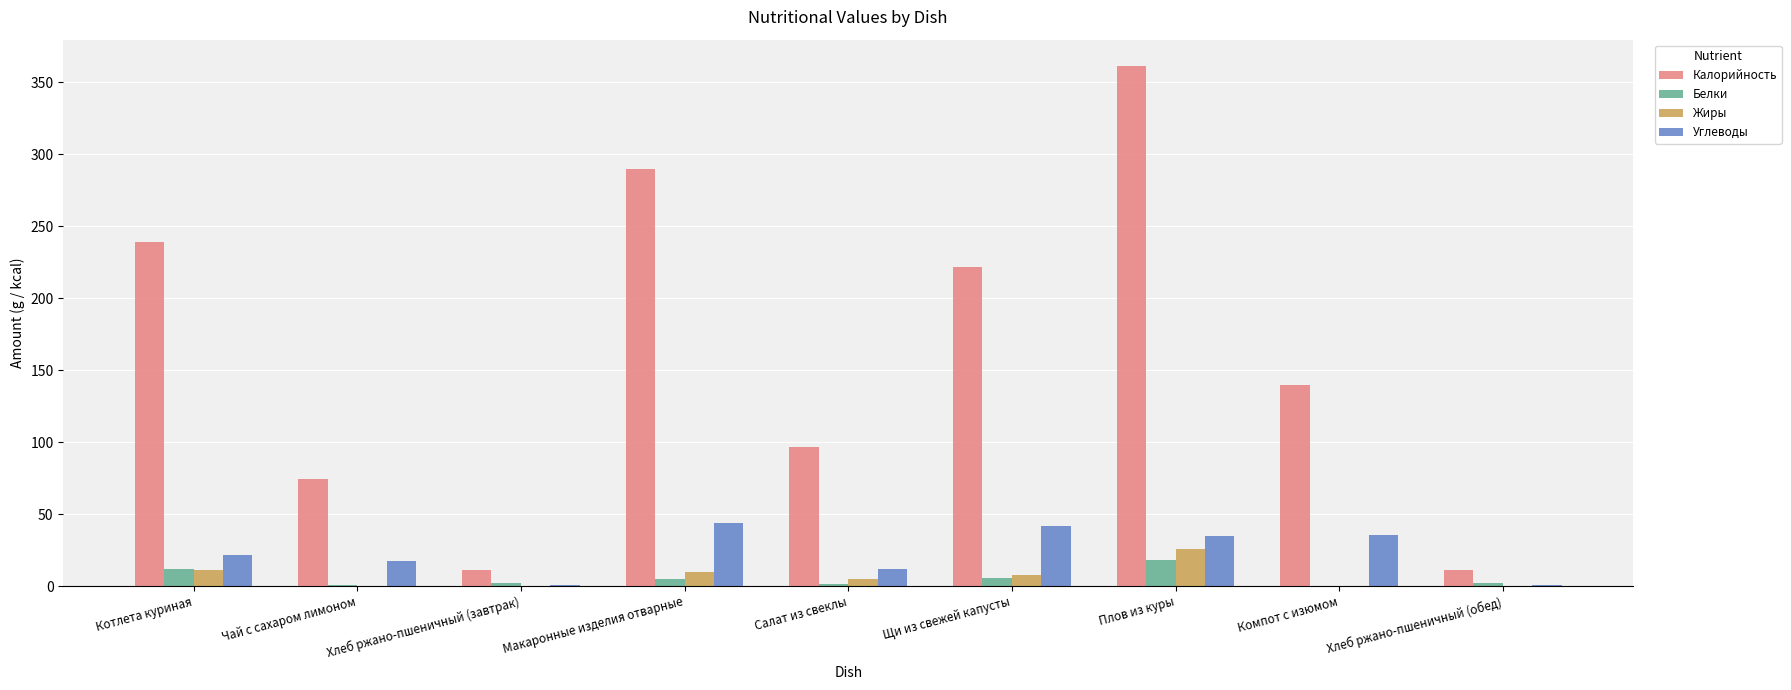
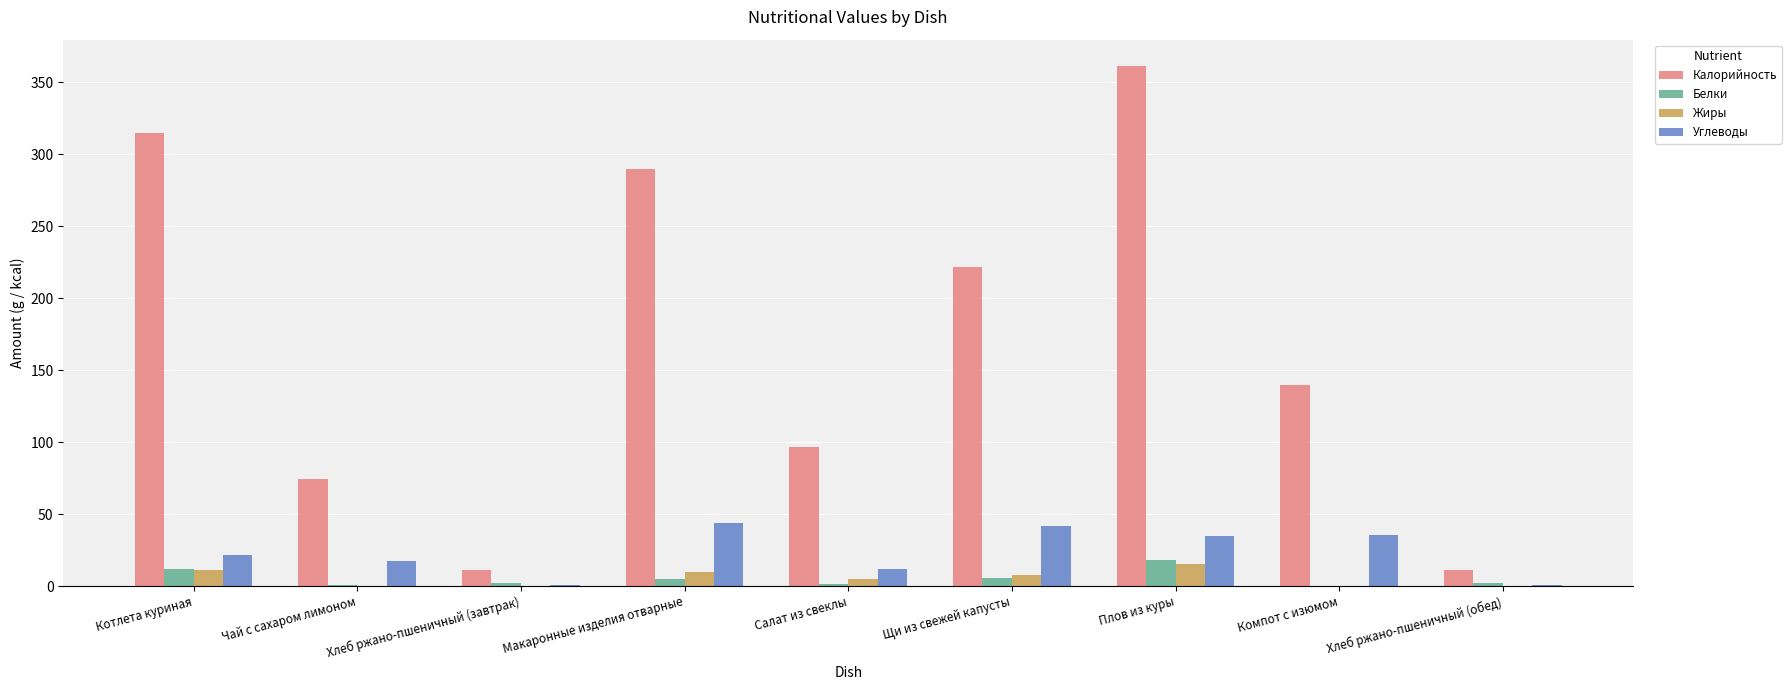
Калорийность, Котлета куриная: 239 -> 315
Жиры, Плов из куры: 26 -> 16
